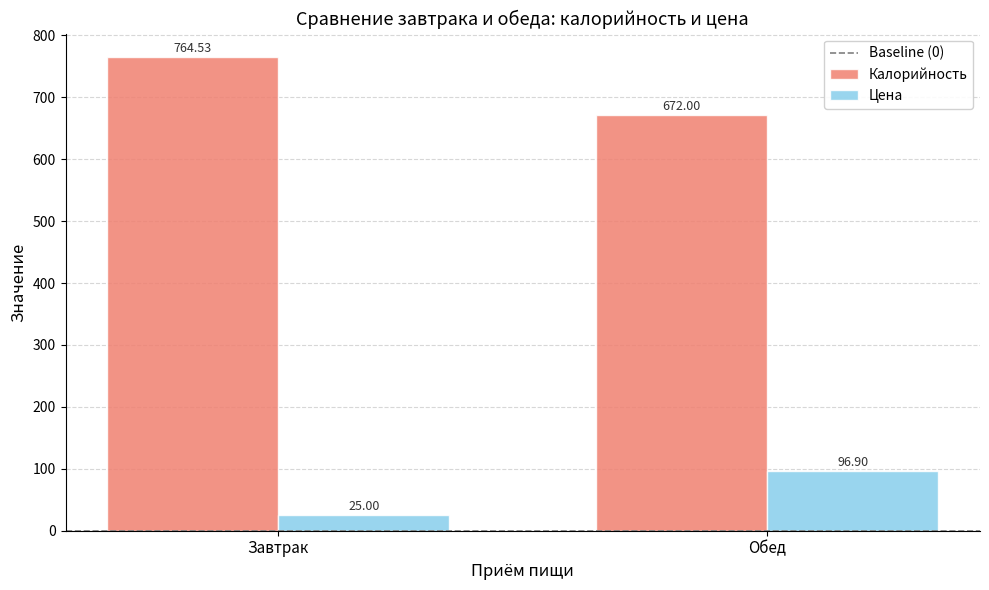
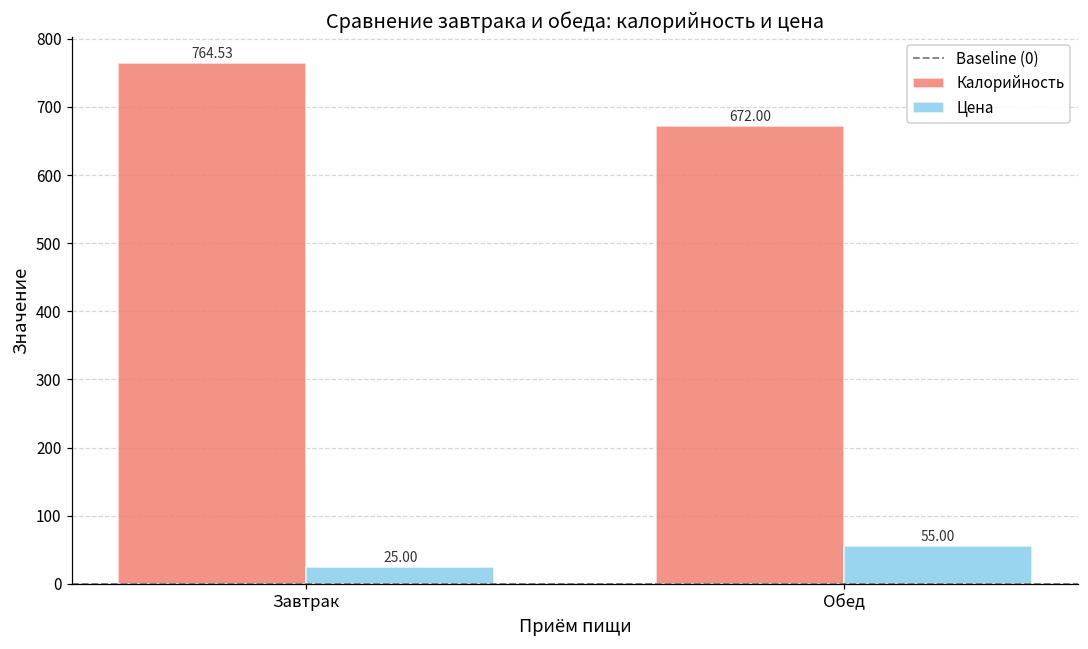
Цена, Обед: 96.90 -> 55.00
